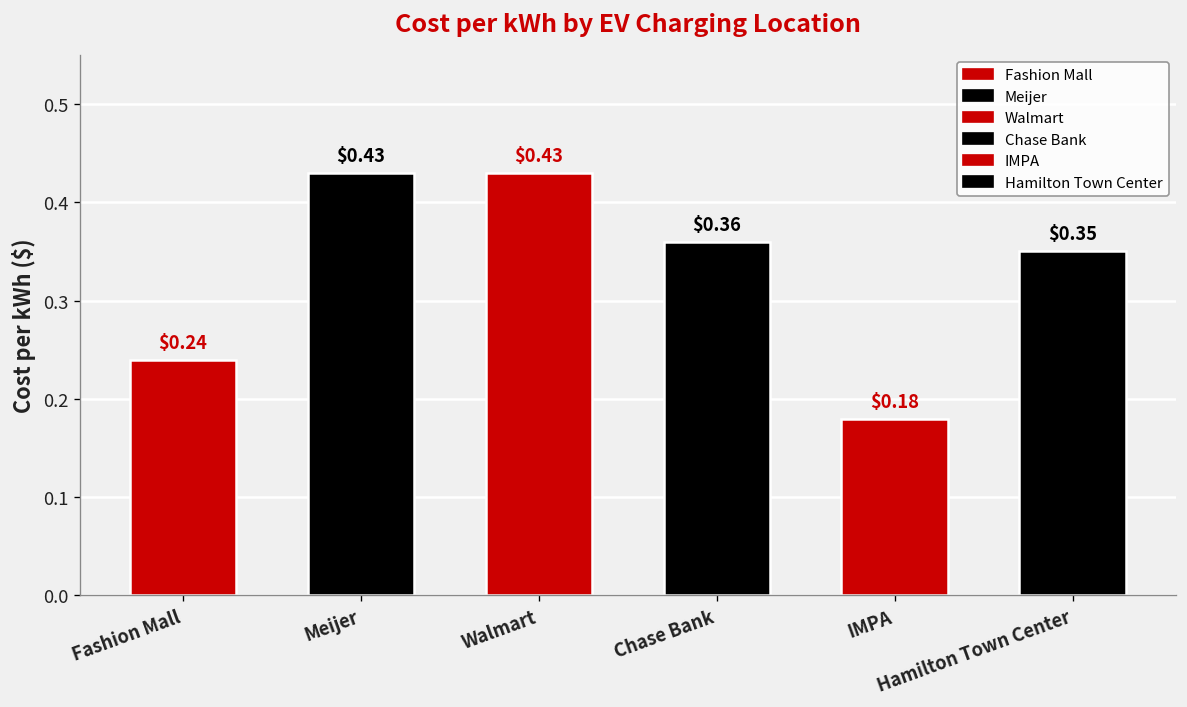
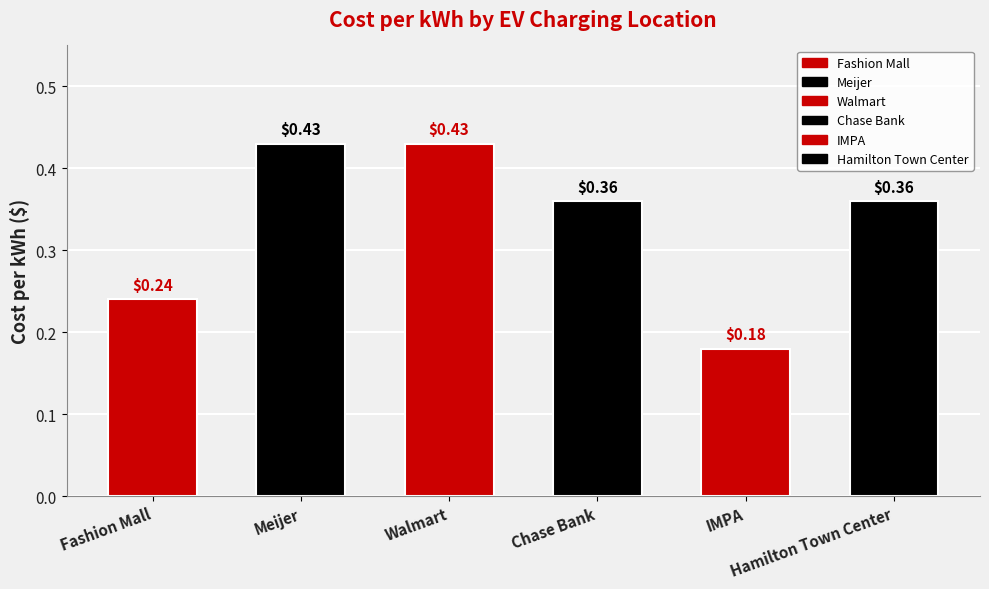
Hamilton Town Center: $0.35 -> $0.36
